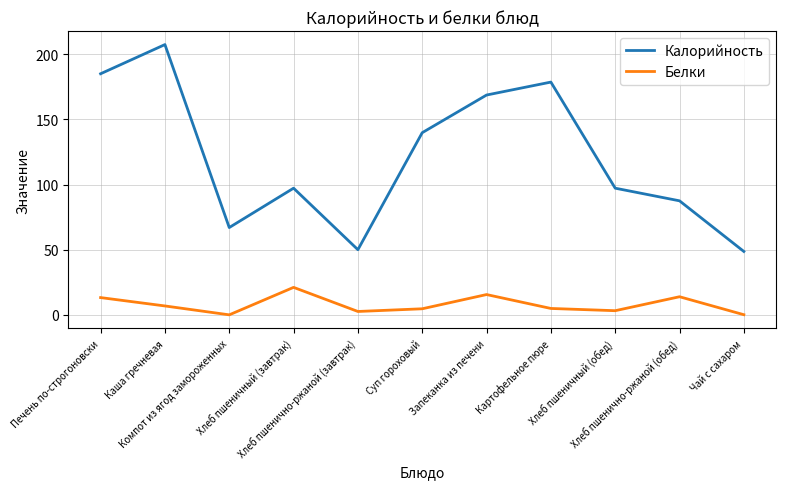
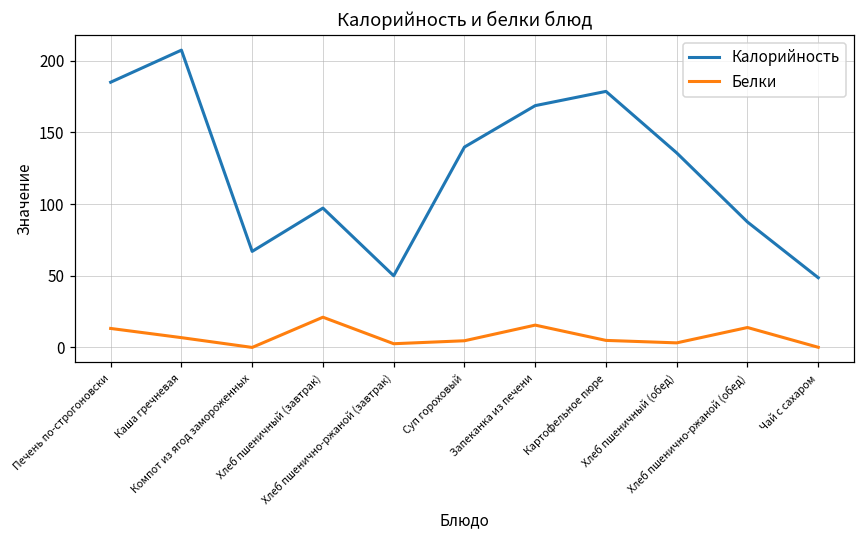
Калорийность, Хлеб пшеничный (обед): 97 -> 136
